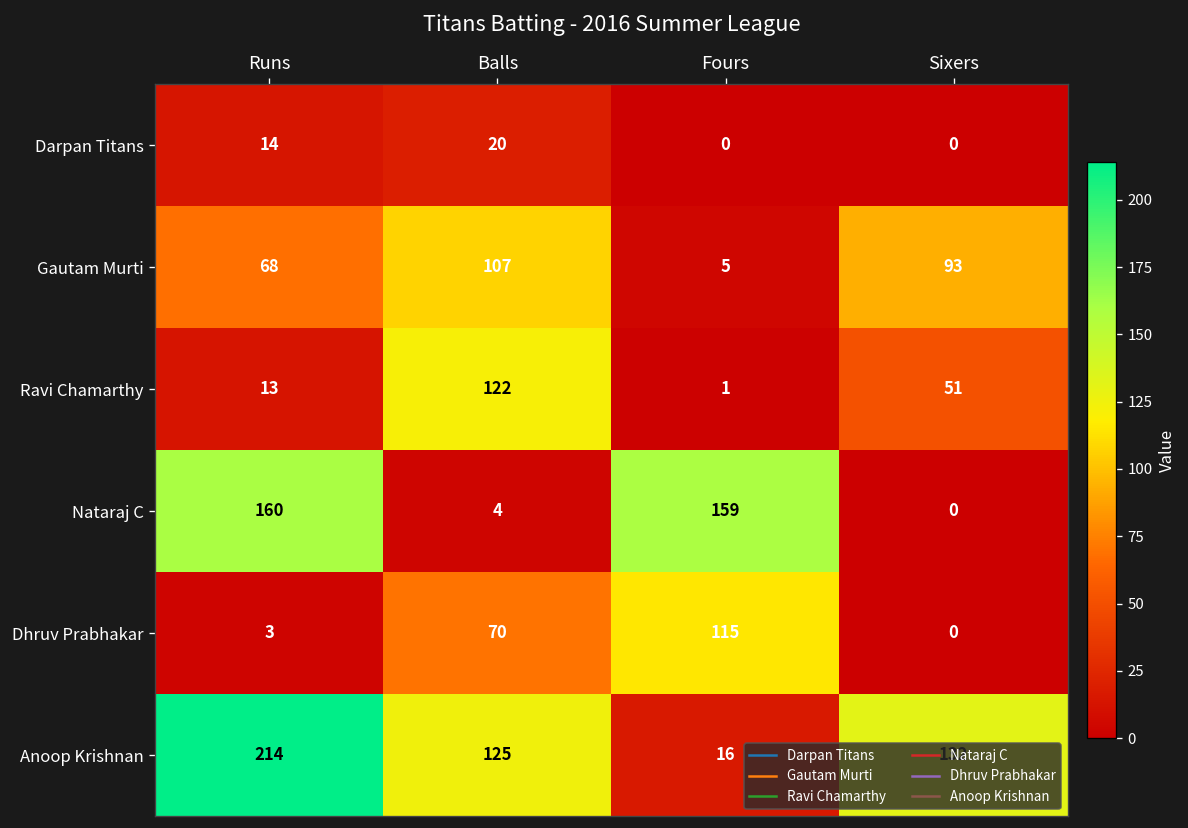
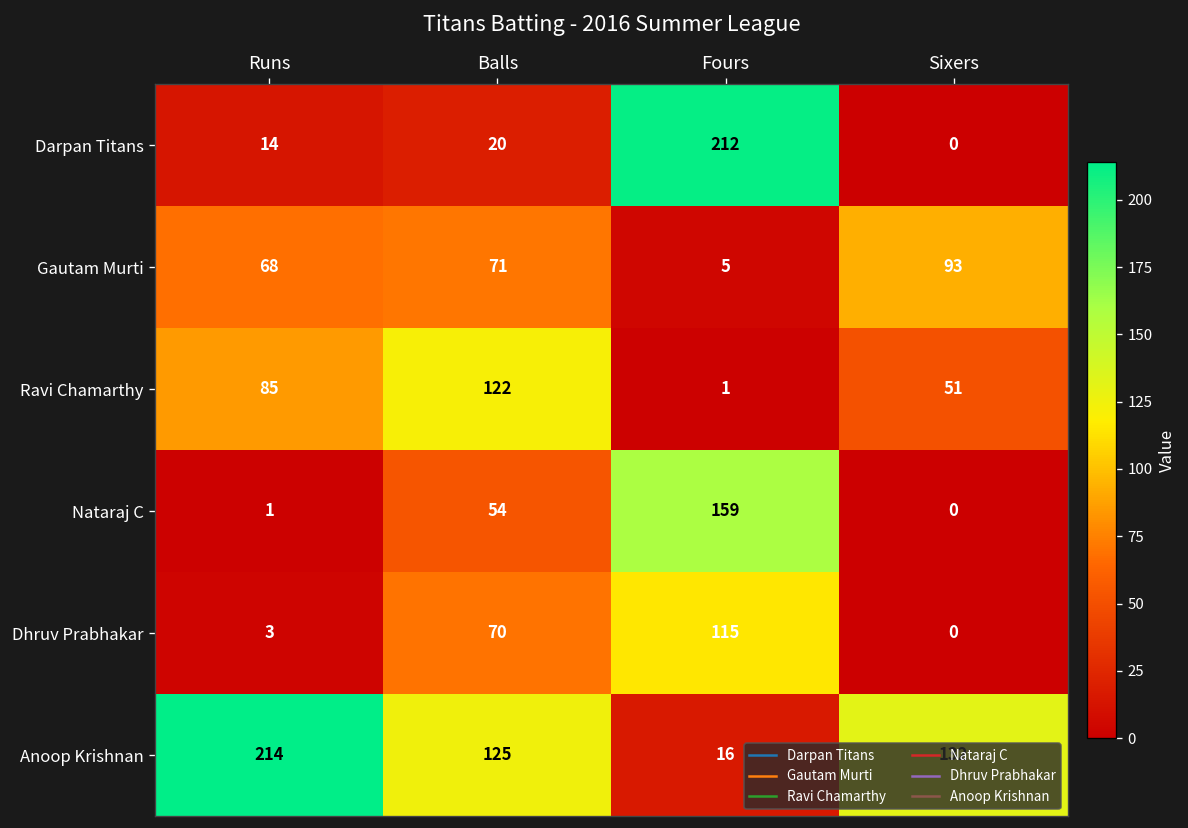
Darpan Titans, Fours: 0 -> 212
Gautam Murti, Balls: 107 -> 71
Ravi Chamarthy, Runs: 13 -> 85
Nataraj C, Runs: 160 -> 1
Nataraj C, Balls: 4 -> 54
